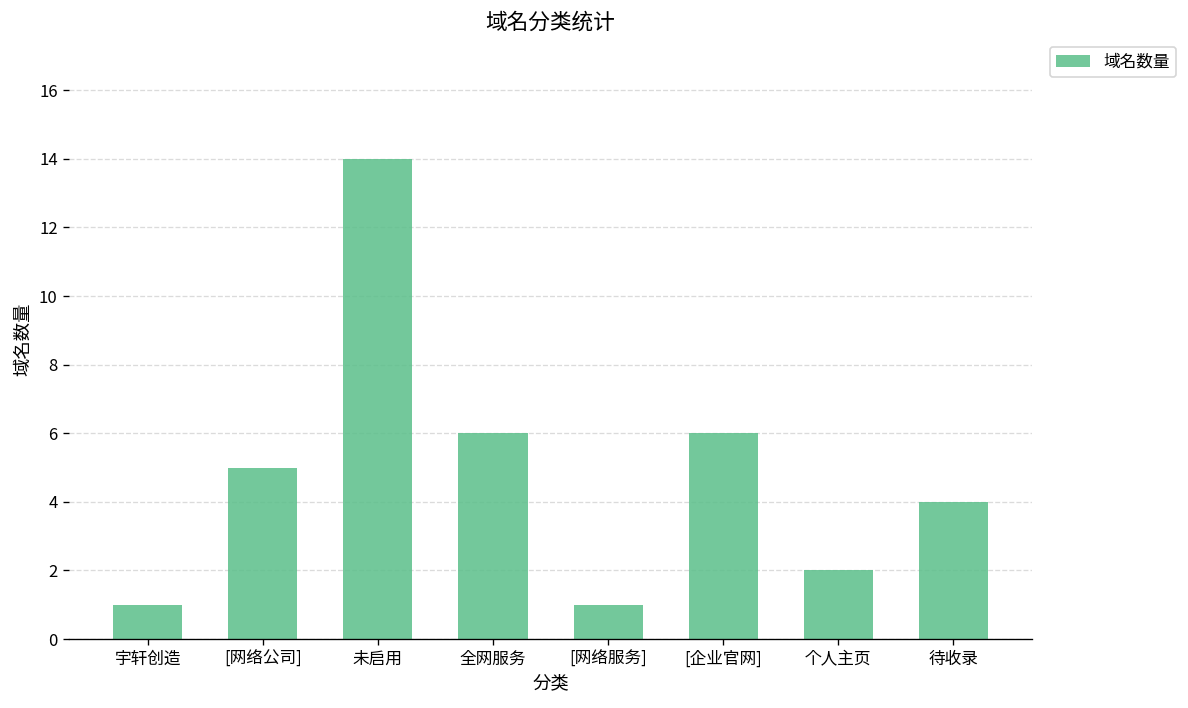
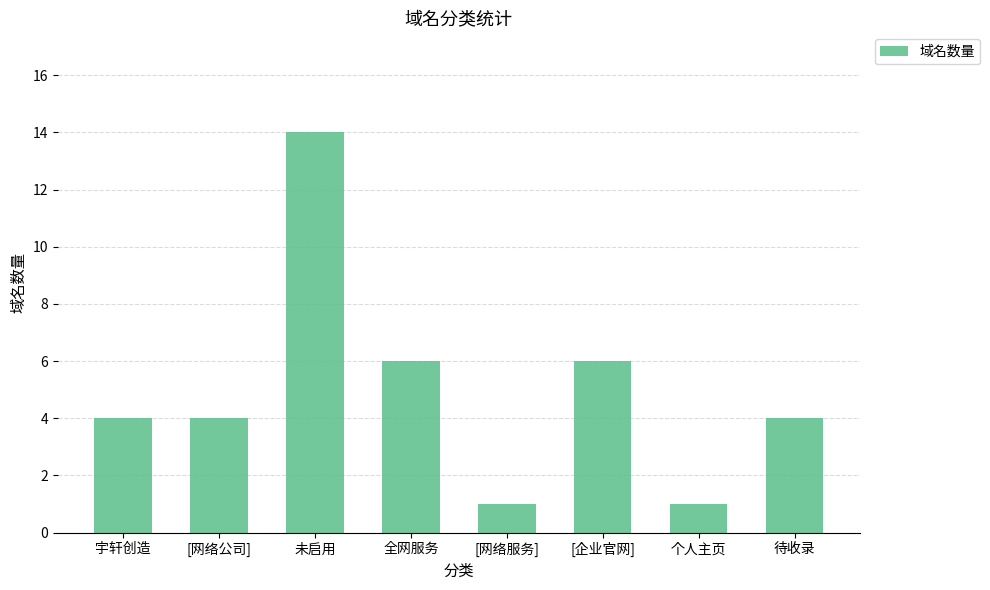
宇轩创造: 1 -> 4
[网络公司]: 5 -> 4
个人主页: 2 -> 1
